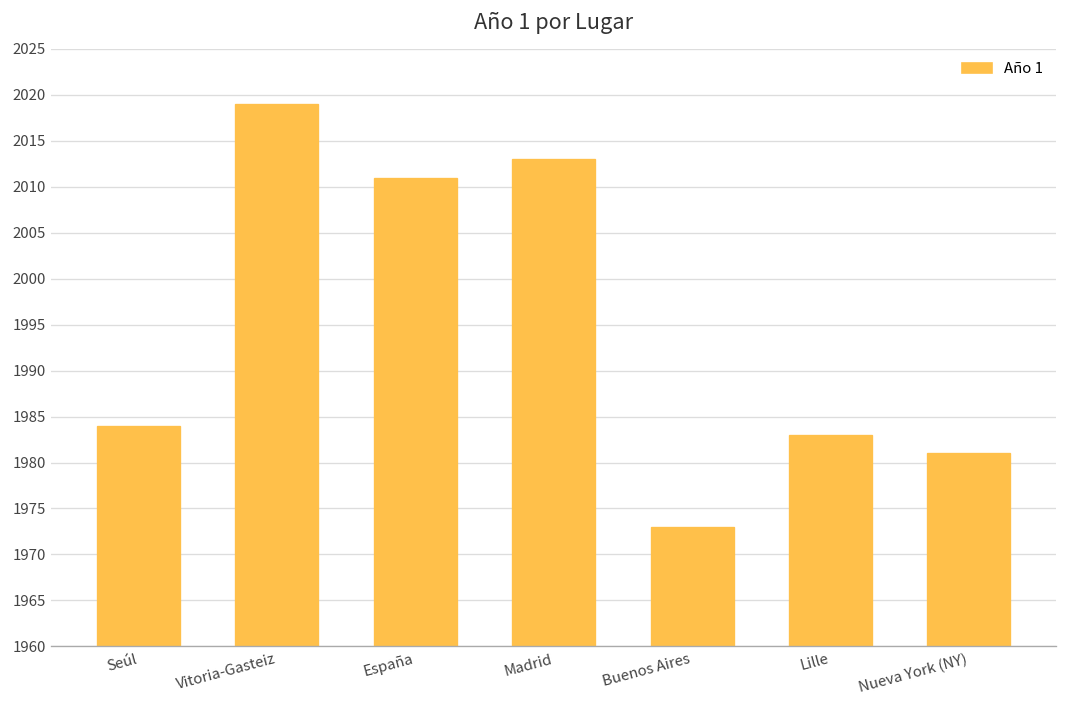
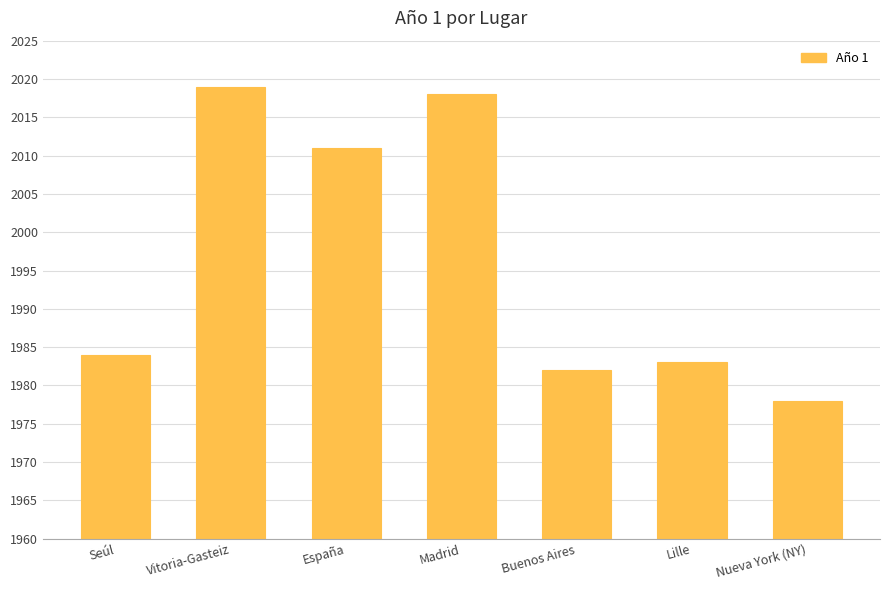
Madrid: 2013 -> 2018
Buenos Aires: 1973 -> 1982
Nueva York (NY): 1981 -> 1978
